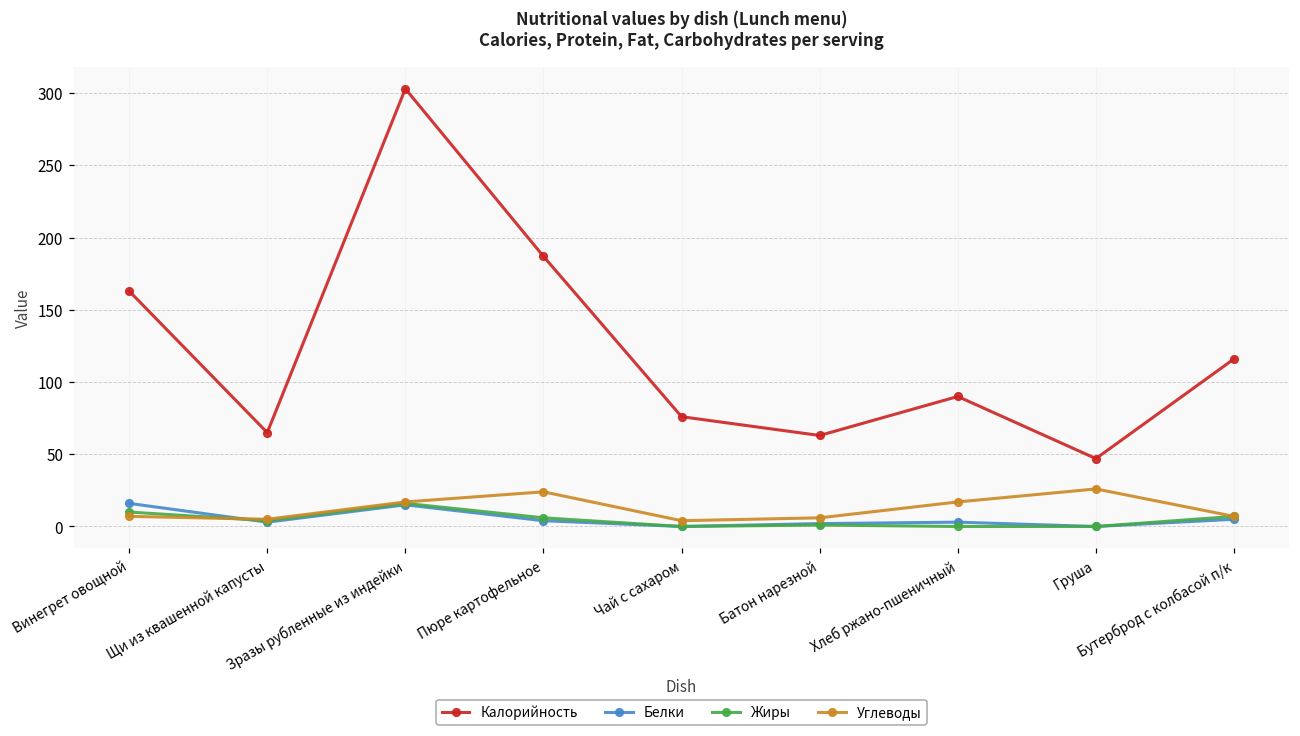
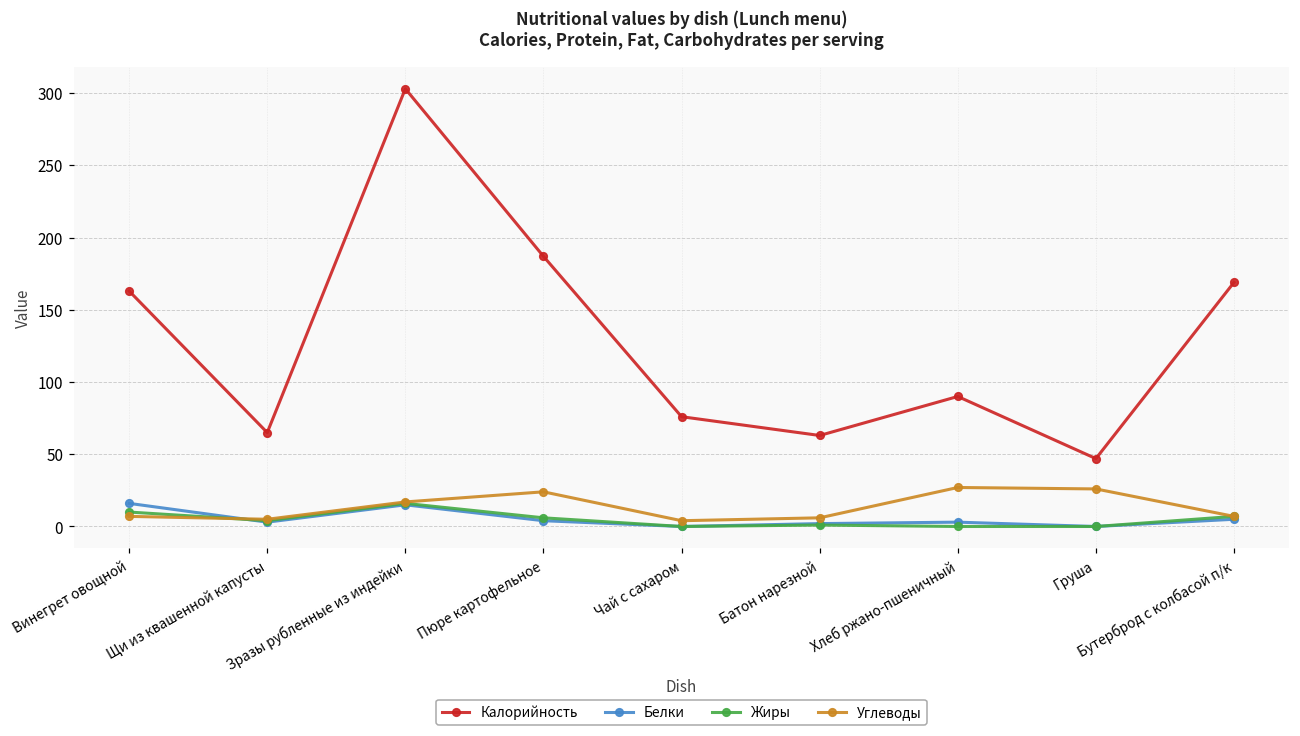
Углеводы, Хлеб ржано-пшеничный: 17 -> 27
Калорийность, Бутерброд с колбасой п/к: 116 -> 169
